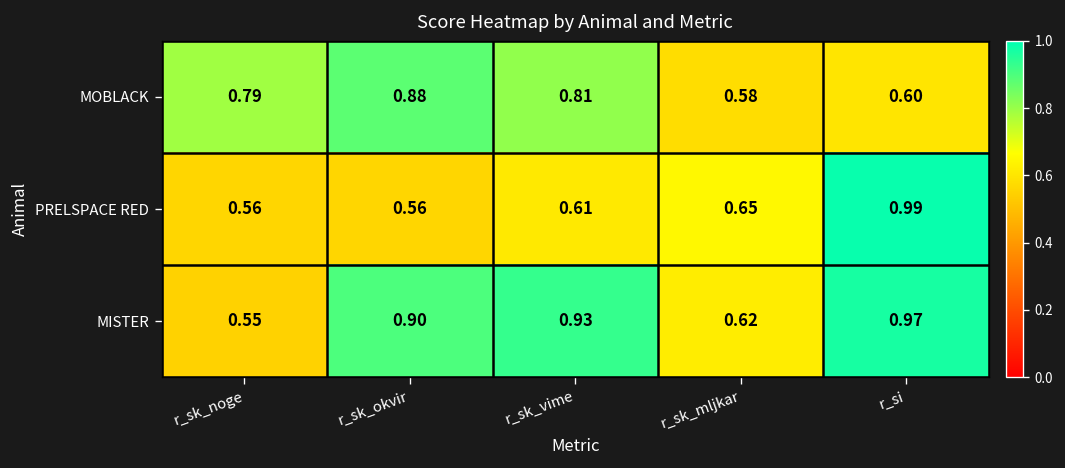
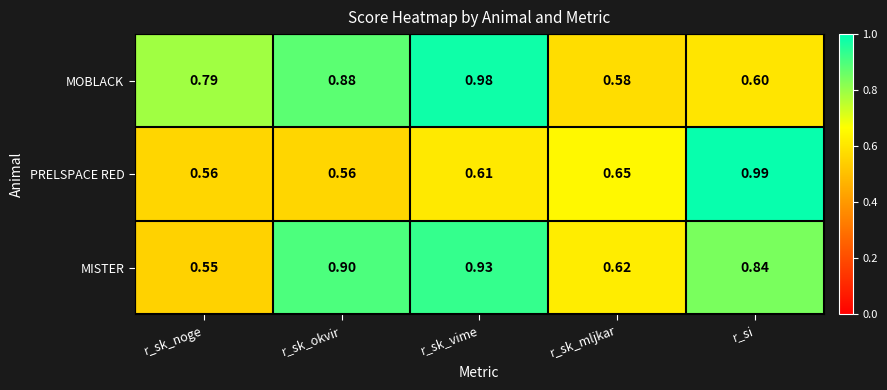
MOBLACK, r_sk_vime: 0.81 -> 0.98
MISTER, r_si: 0.97 -> 0.84
